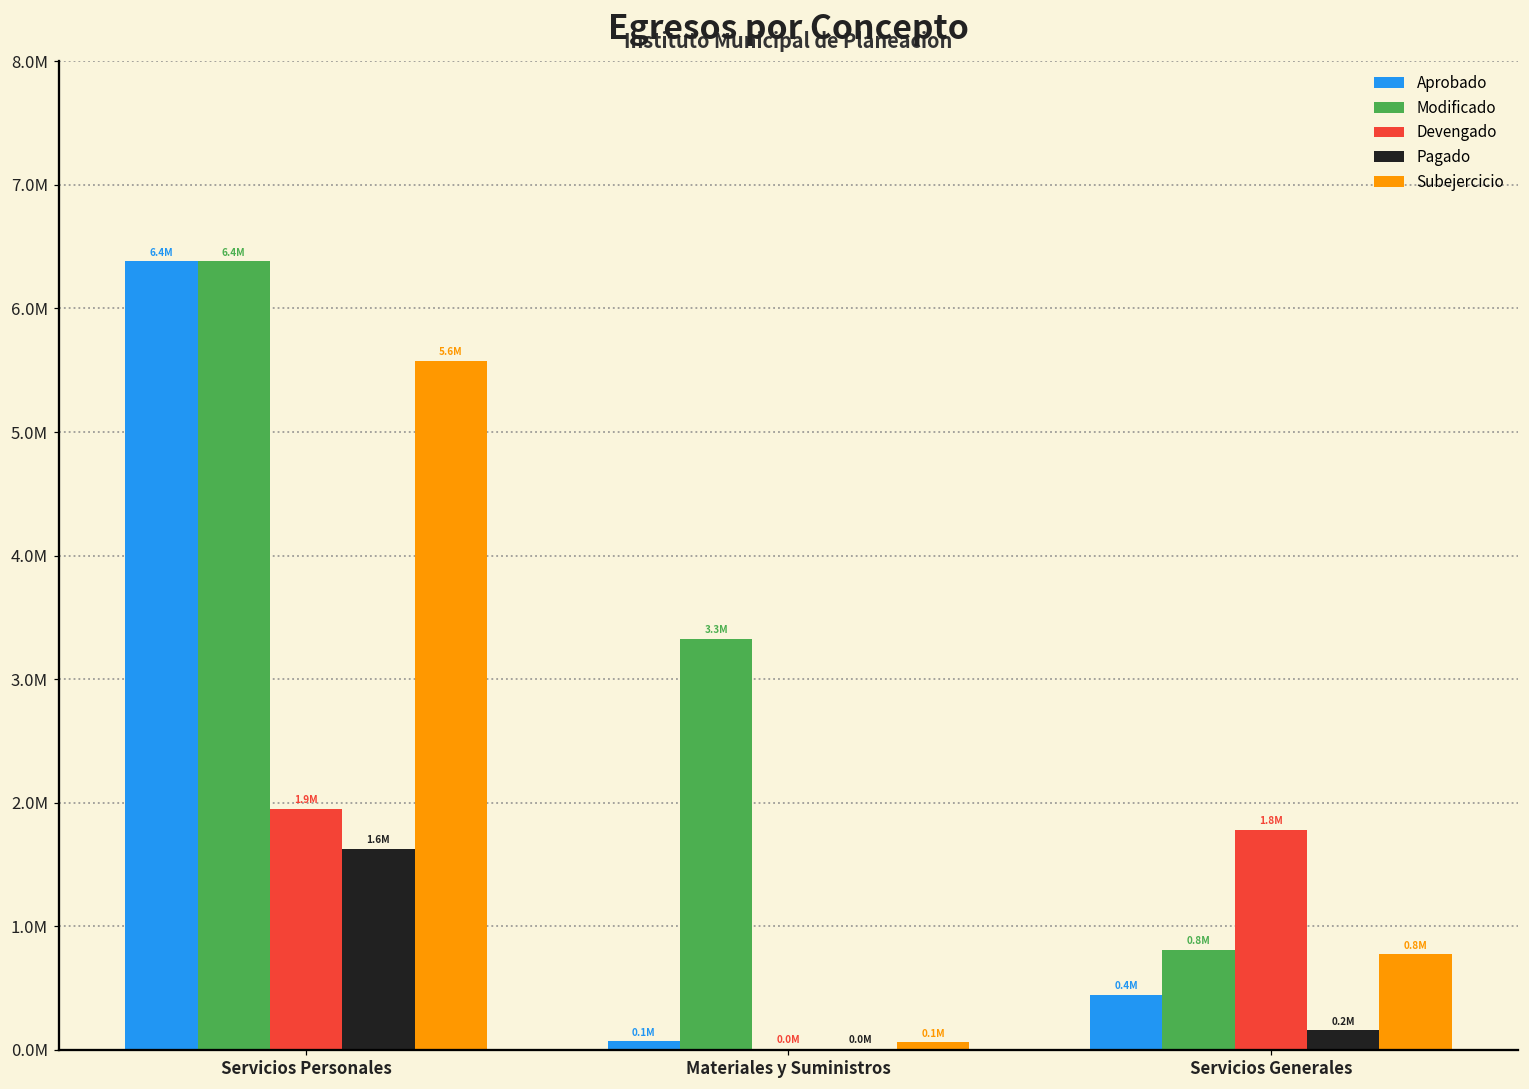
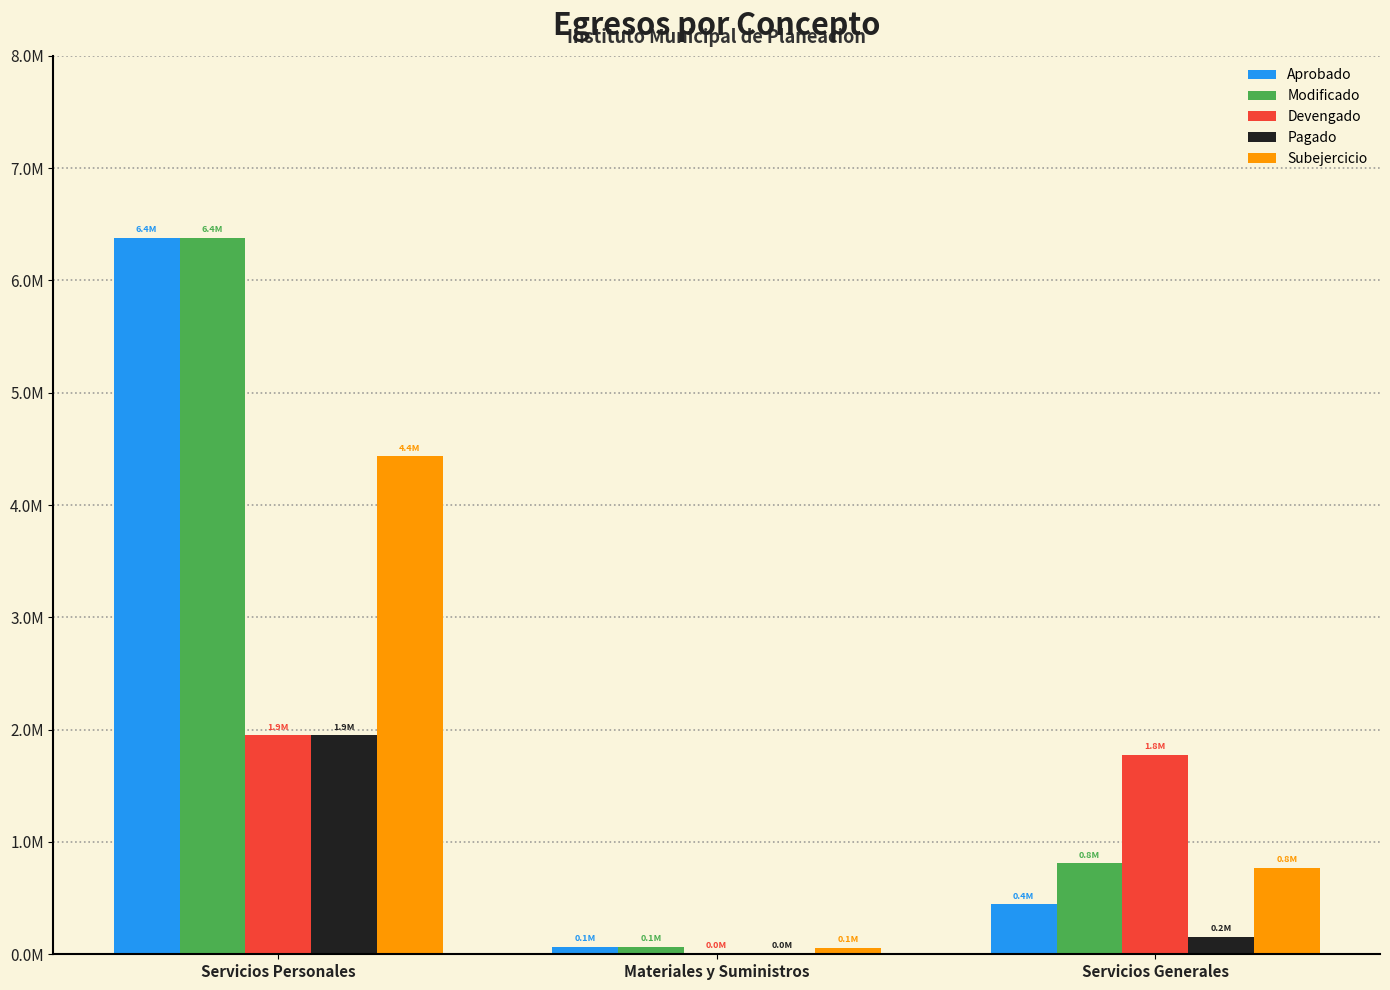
Pagado, Servicios Personales: 1.6M -> 1.9M
Subejercicio, Servicios Personales: 5.6M -> 4.4M
Modificado, Materiales y Suministros: 3.3M -> 0.1M
